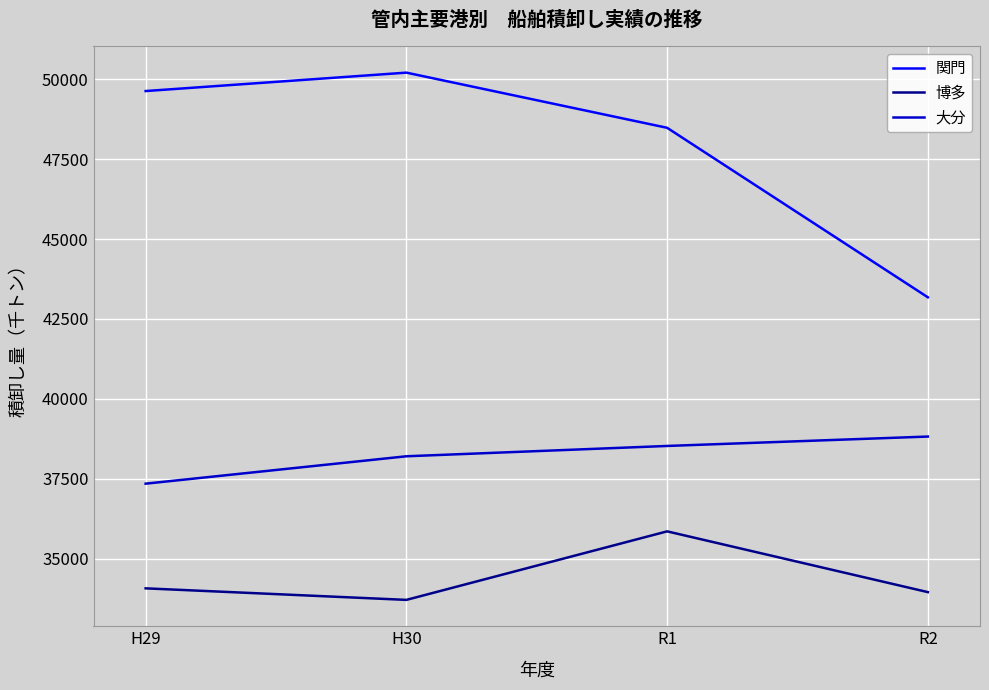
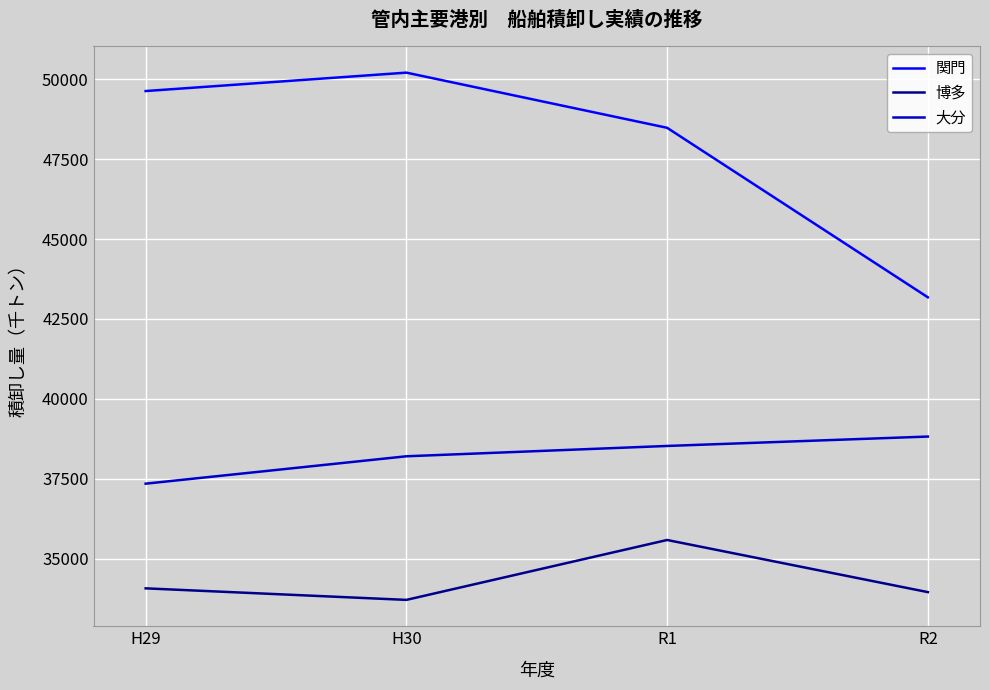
博多, R1: 35900 -> 35600
